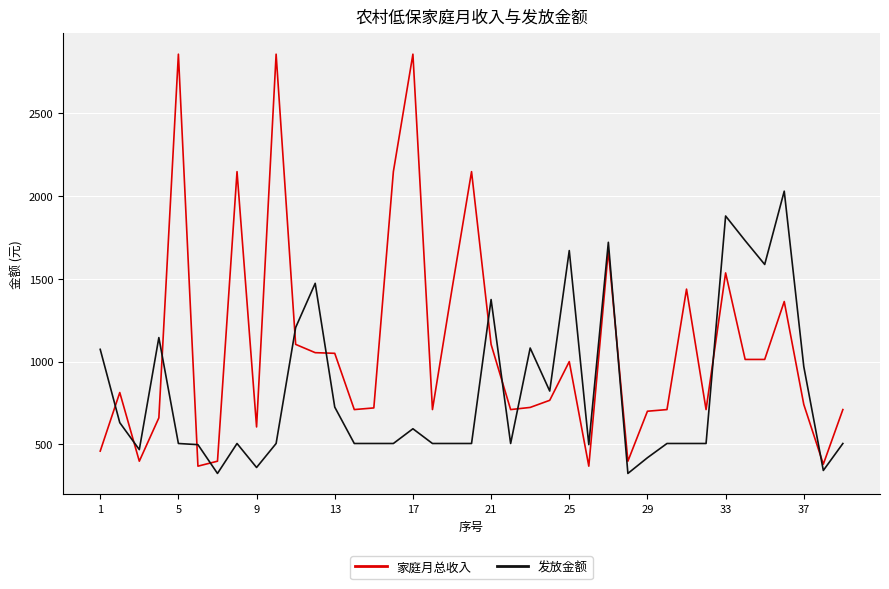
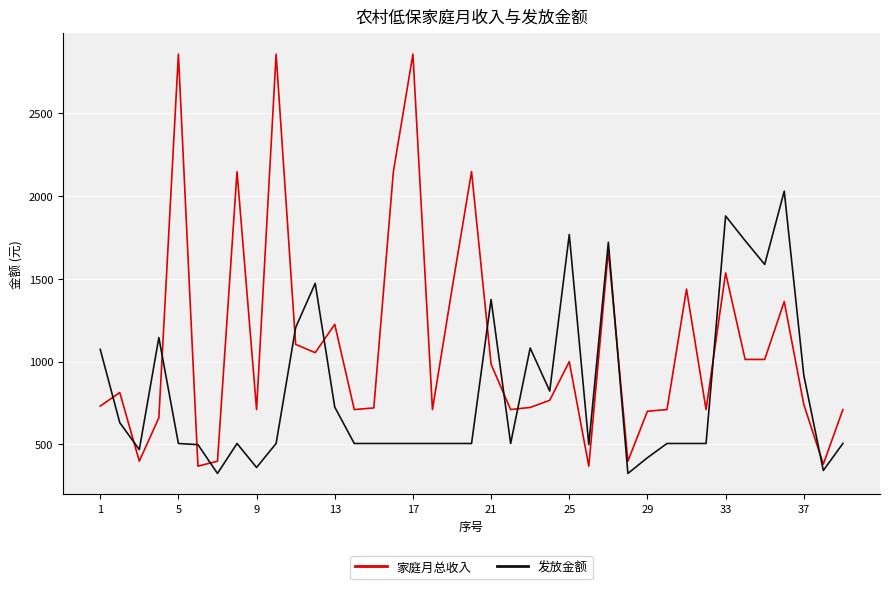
家庭月总收入, 1: 460 -> 730
家庭月总收入, 9: 610 -> 710
家庭月总收入, 13: 1050 -> 1230
发放金额, 17: 590 -> 510
家庭月总收入, 21: 1100 -> 980
发放金额, 25: 1670 -> 1770
发放金额, 37: 970 -> 920
